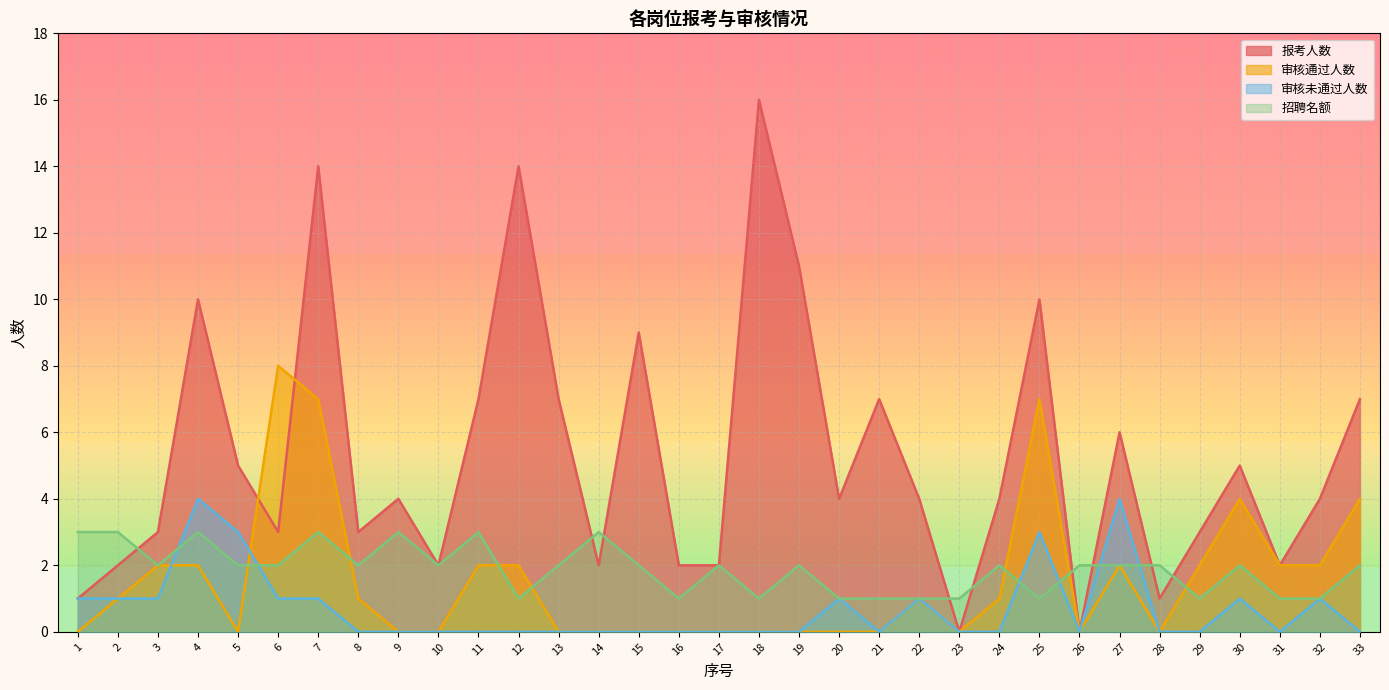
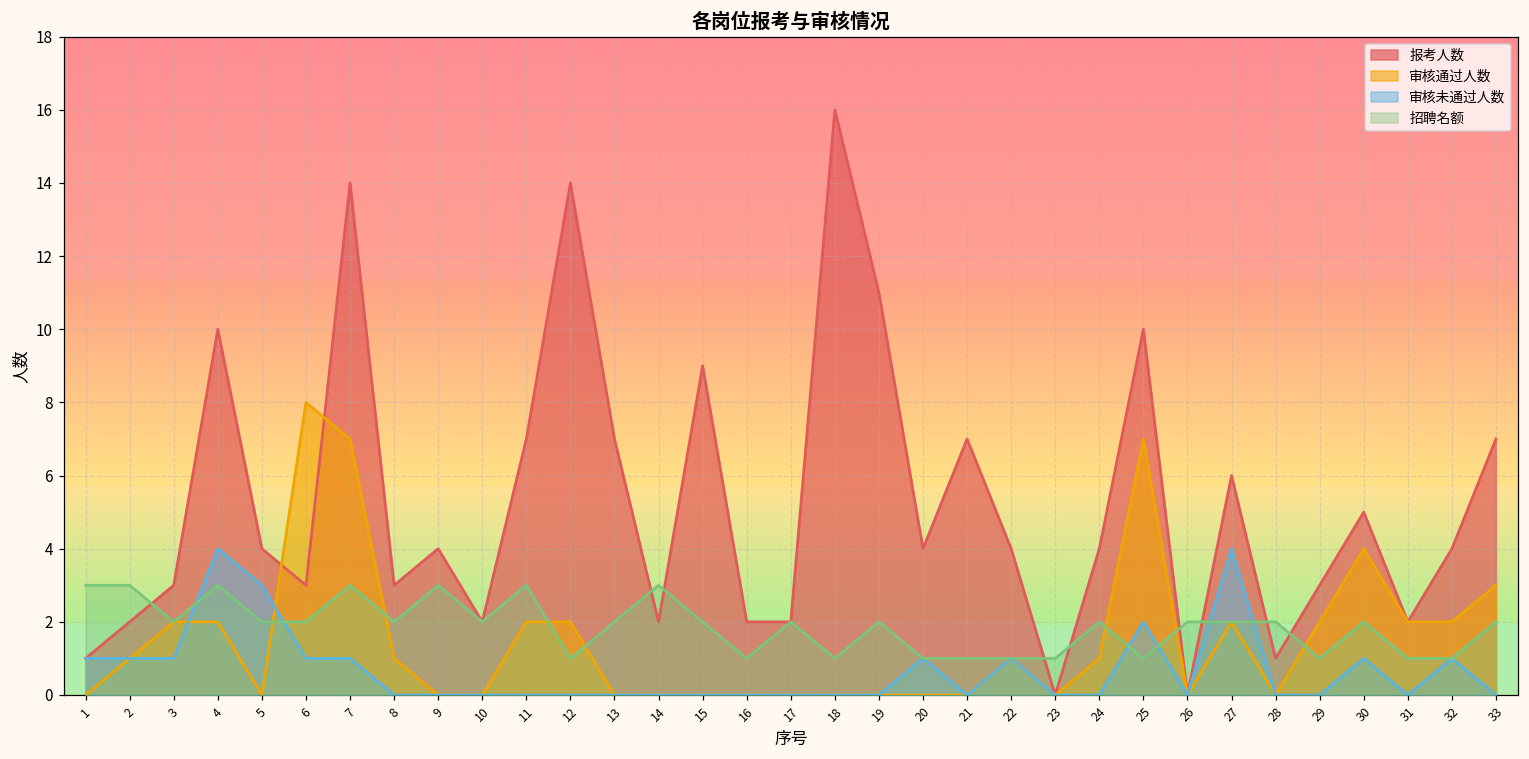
报考人数, 5: 5 -> 4
审核未通过人数, 25: 3 -> 2
审核通过人数, 33: 4 -> 3
